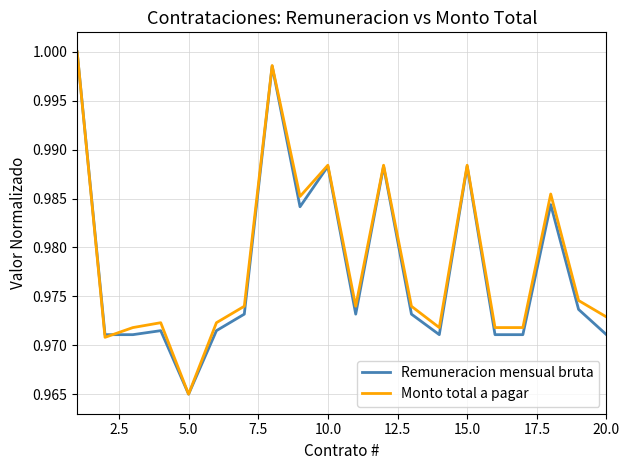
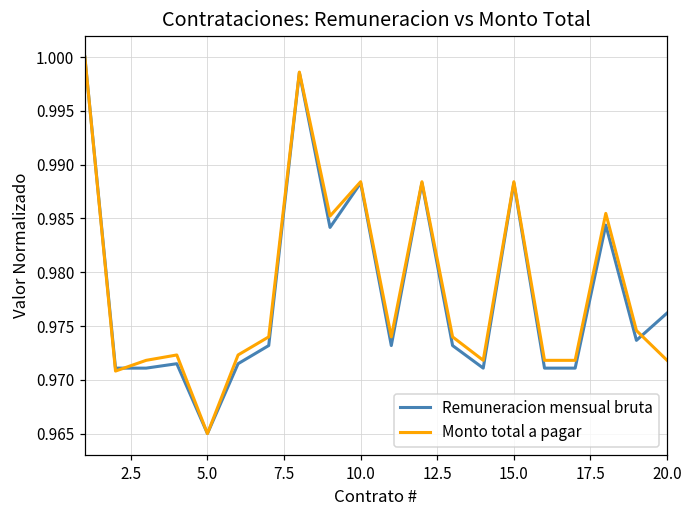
Remuneracion mensual bruta, 20.0: 0.971 -> 0.976
Monto total a pagar, 20.0: 0.973 -> 0.972
